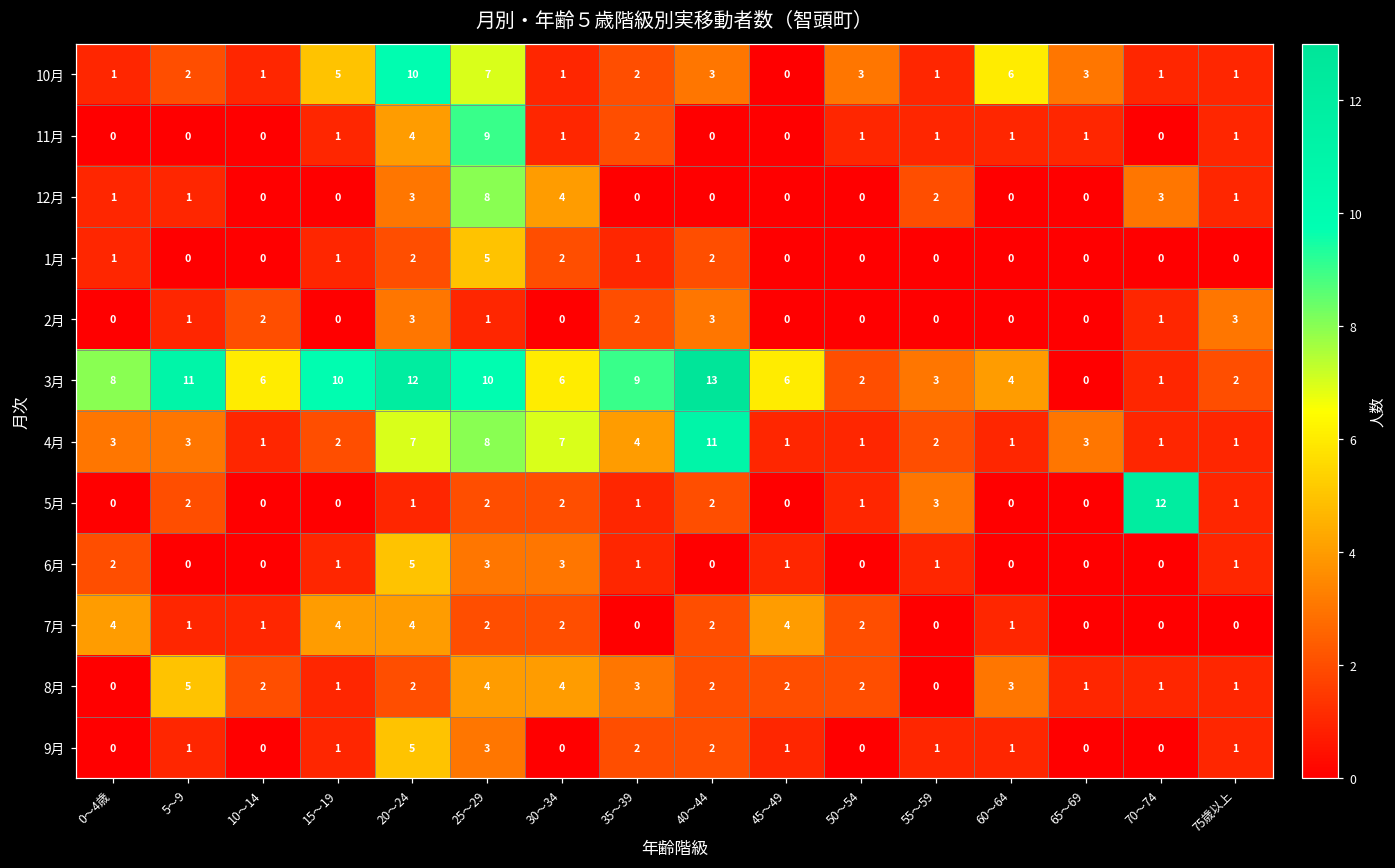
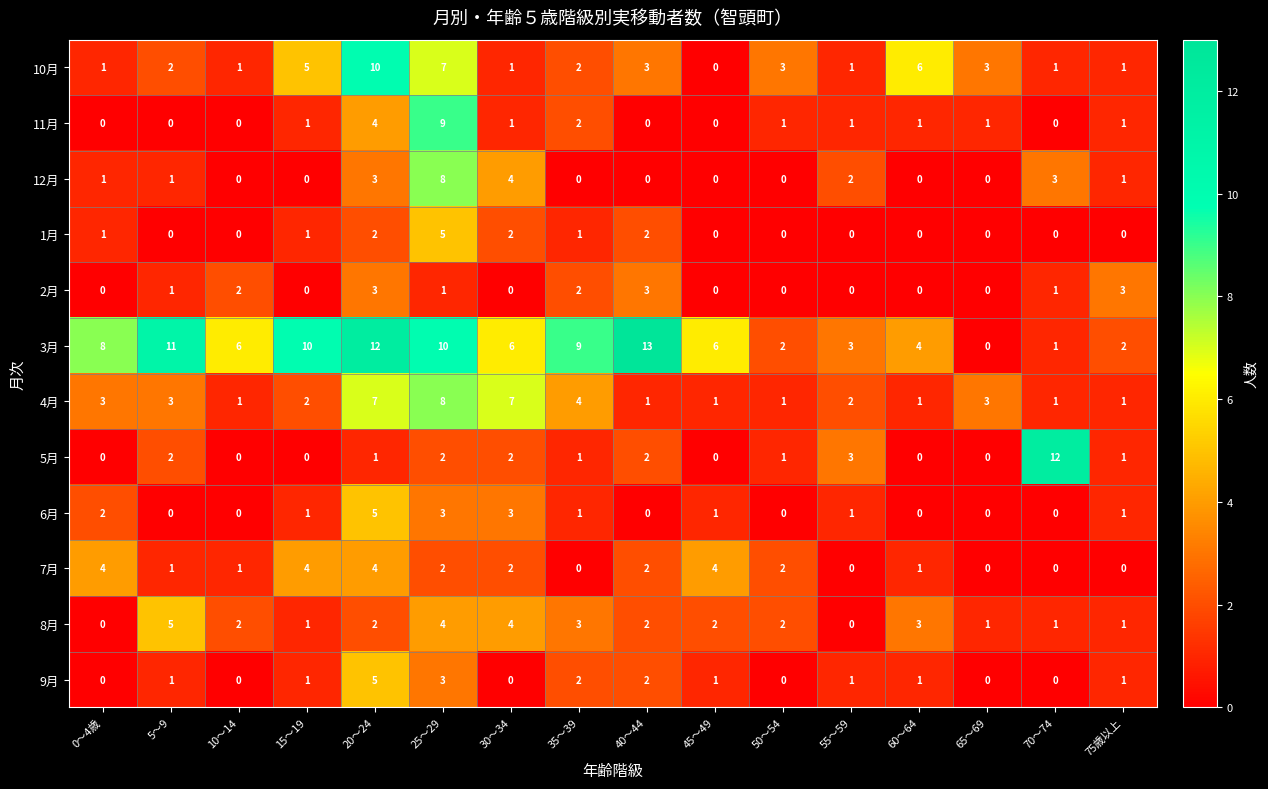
4月, 40～44: 11 -> 1
